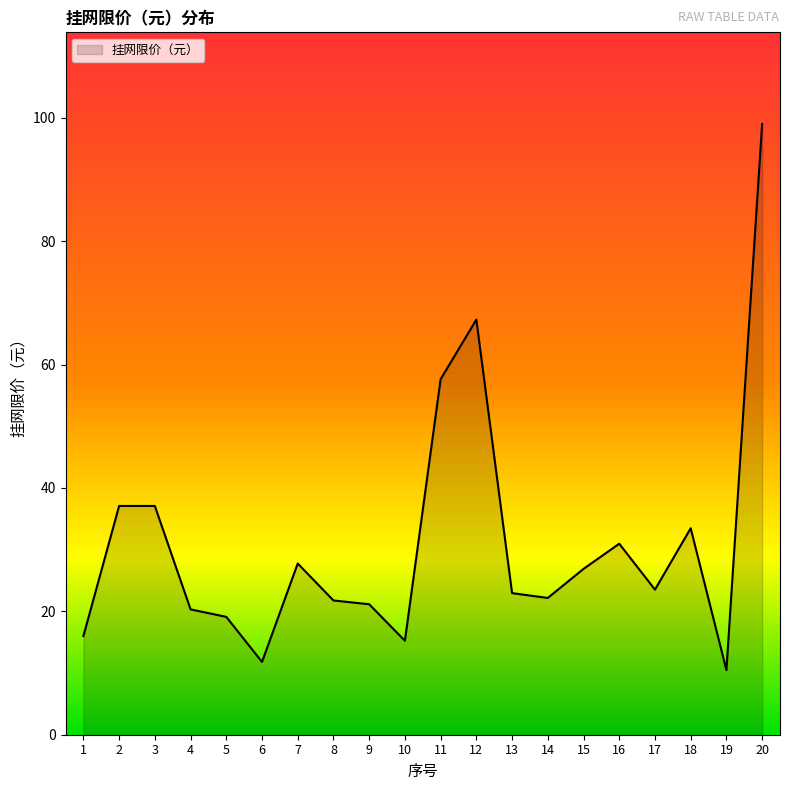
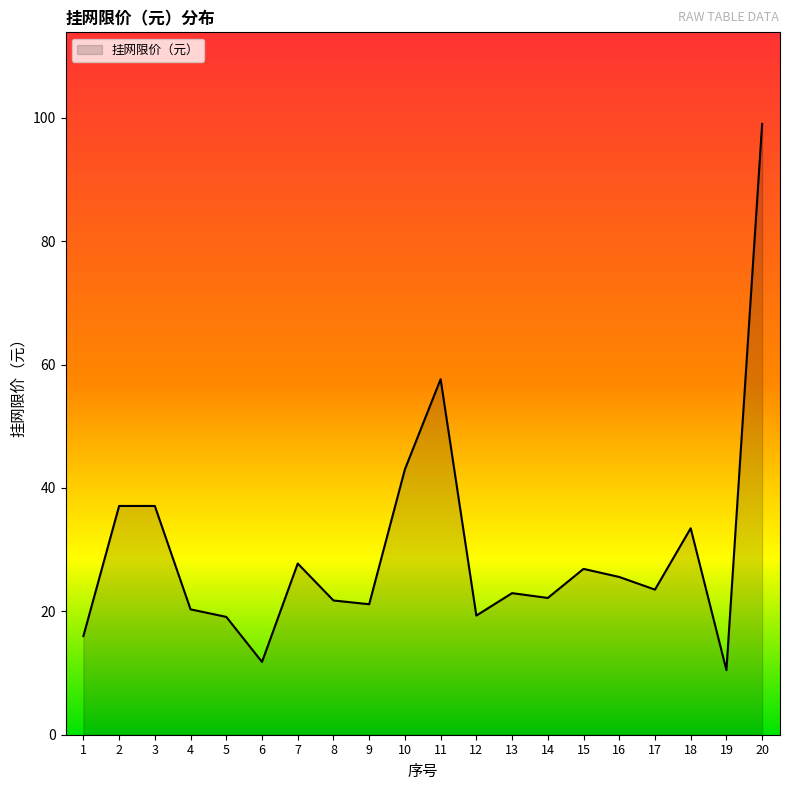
10: 15 -> 43
12: 67 -> 19
16: 31 -> 26
